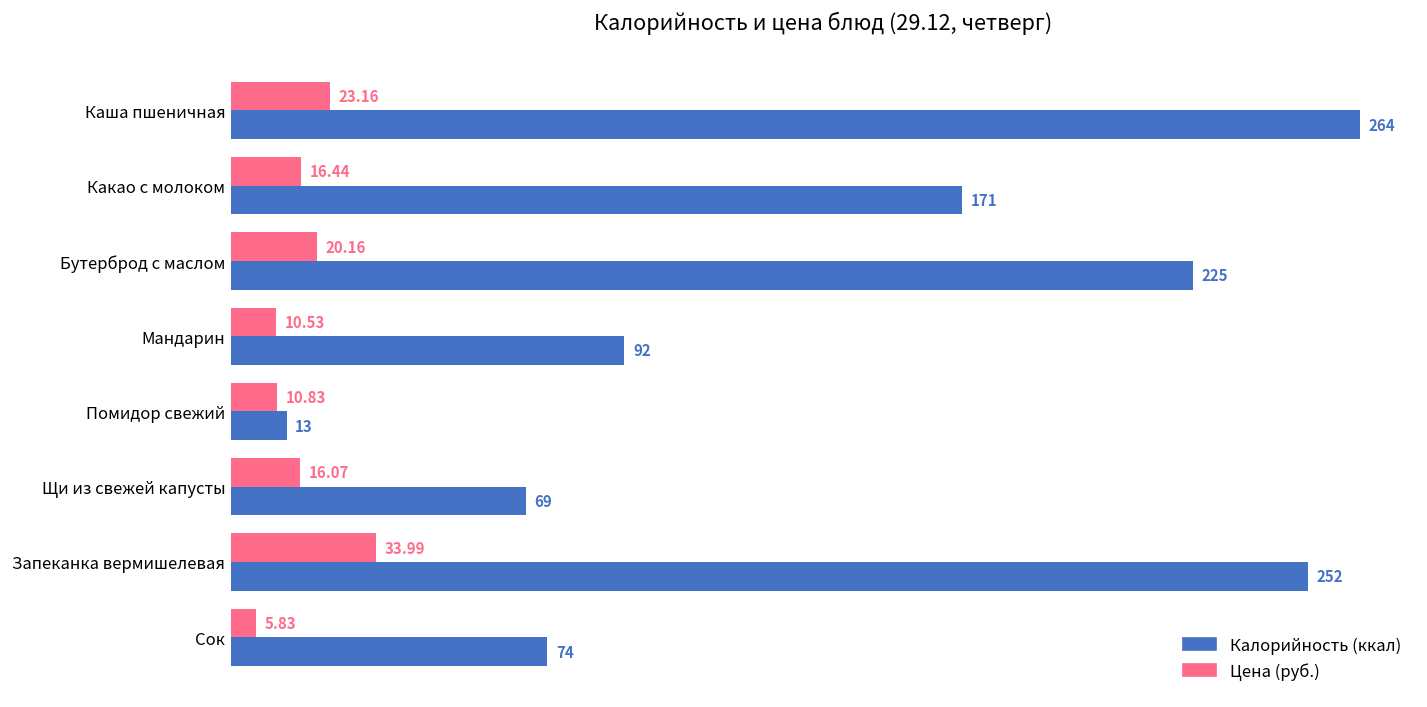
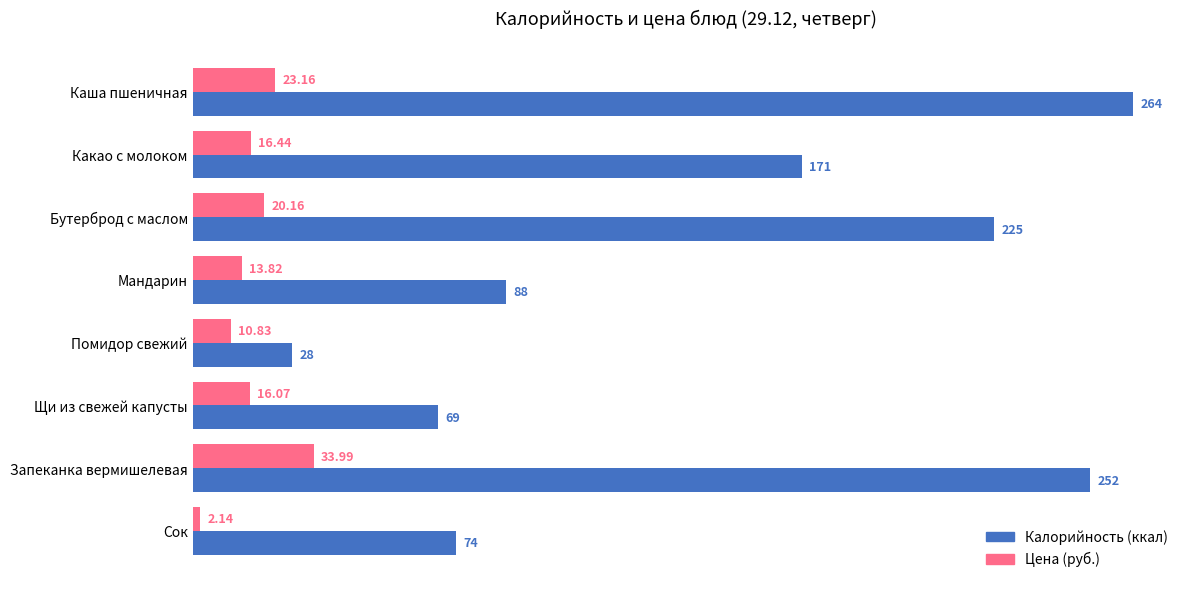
Цена (руб.), Мандарин: 10.53 -> 13.82
Калорийность (ккал), Мандарин: 92 -> 88
Калорийность (ккал), Помидор свежий: 13 -> 28
Цена (руб.), Сок: 5.83 -> 2.14
